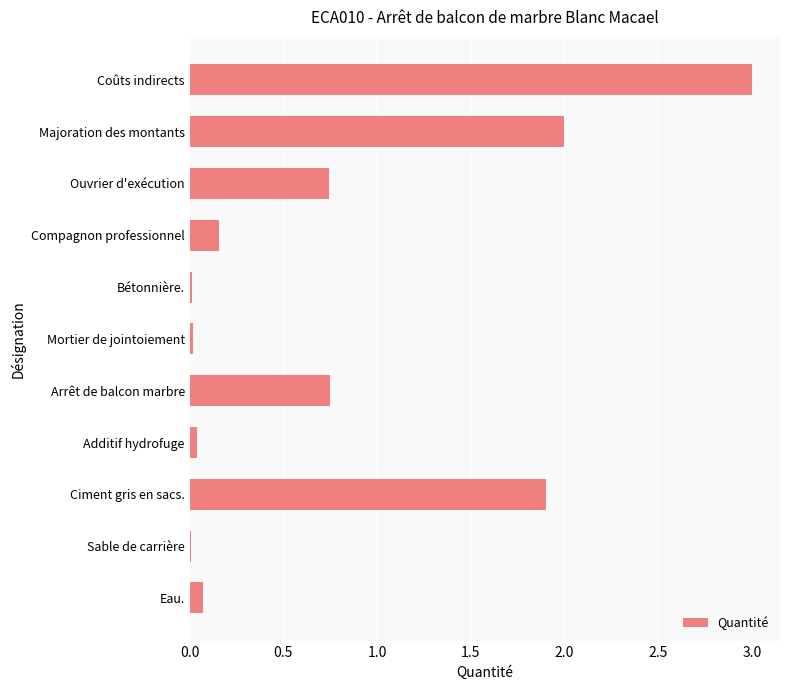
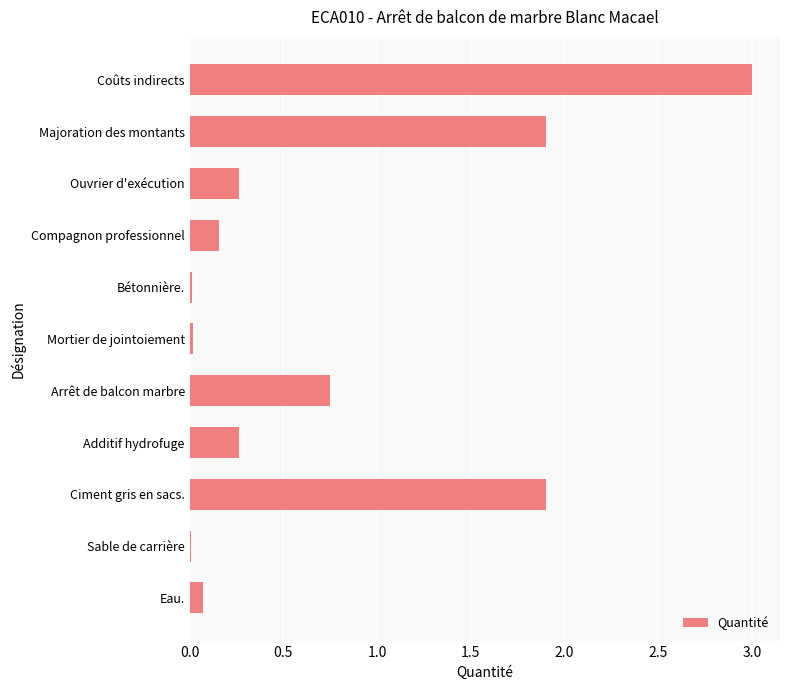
Majoration des montants: 2.0 -> 1.9
Ouvrier d'exécution: 0.74 -> 0.26
Additif hydrofuge: 0.04 -> 0.27
